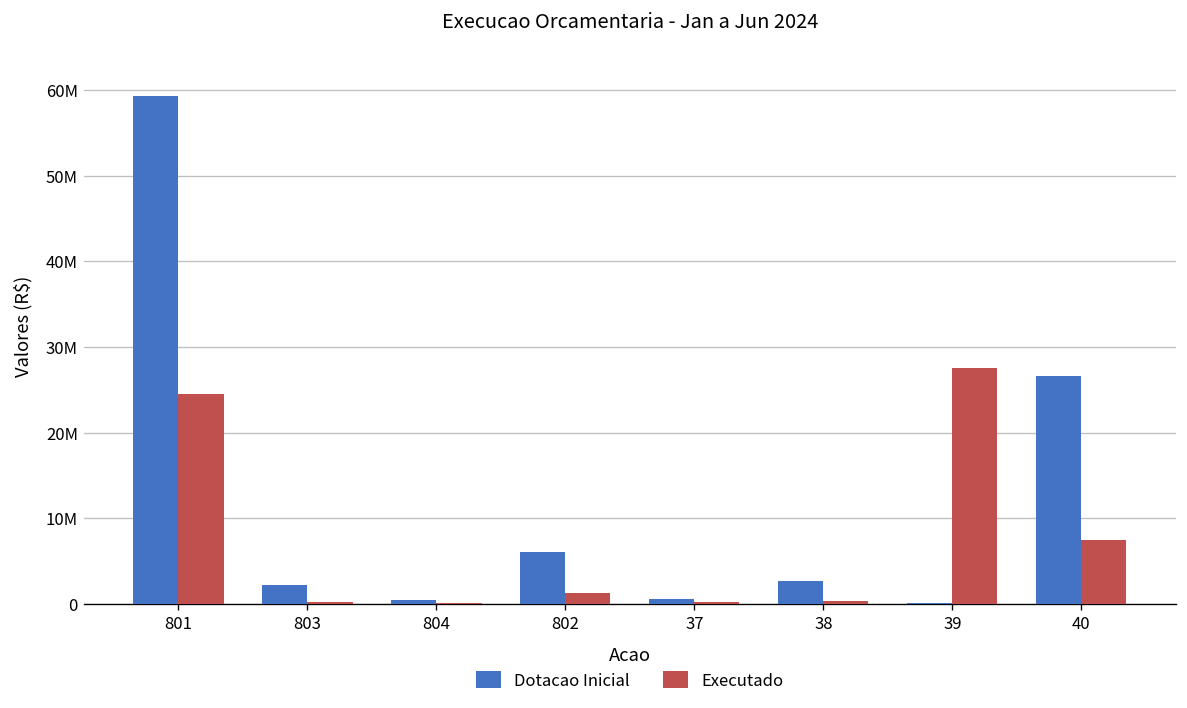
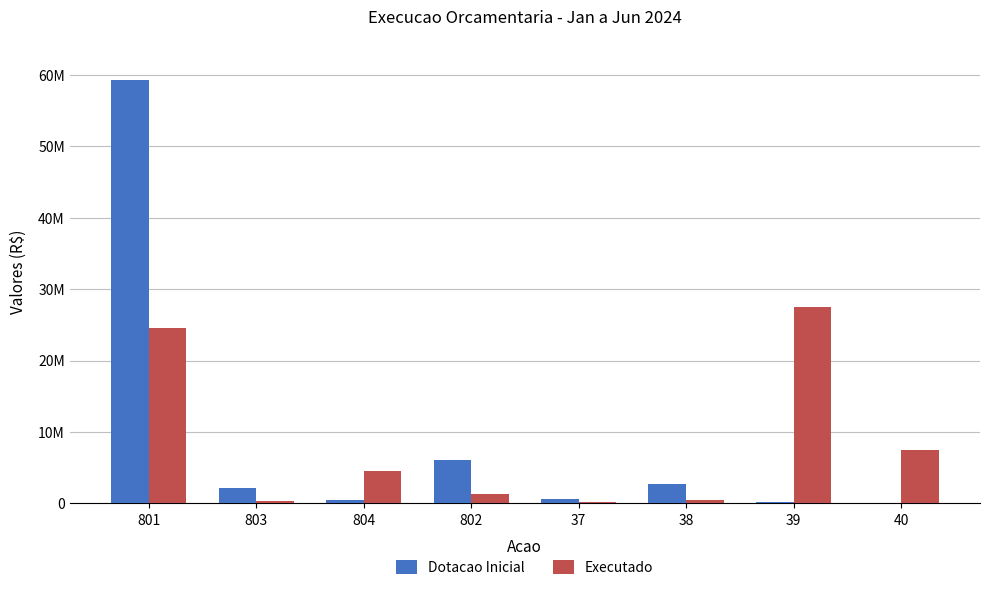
Executado, 804: 0 -> 5000000
Dotacao Inicial, 40: 27000000 -> 0
